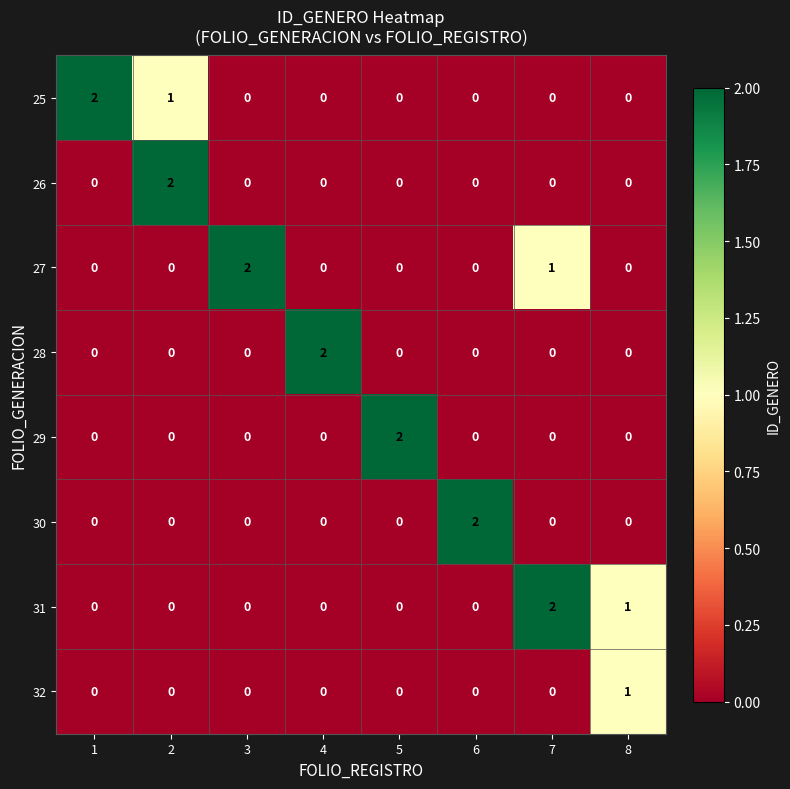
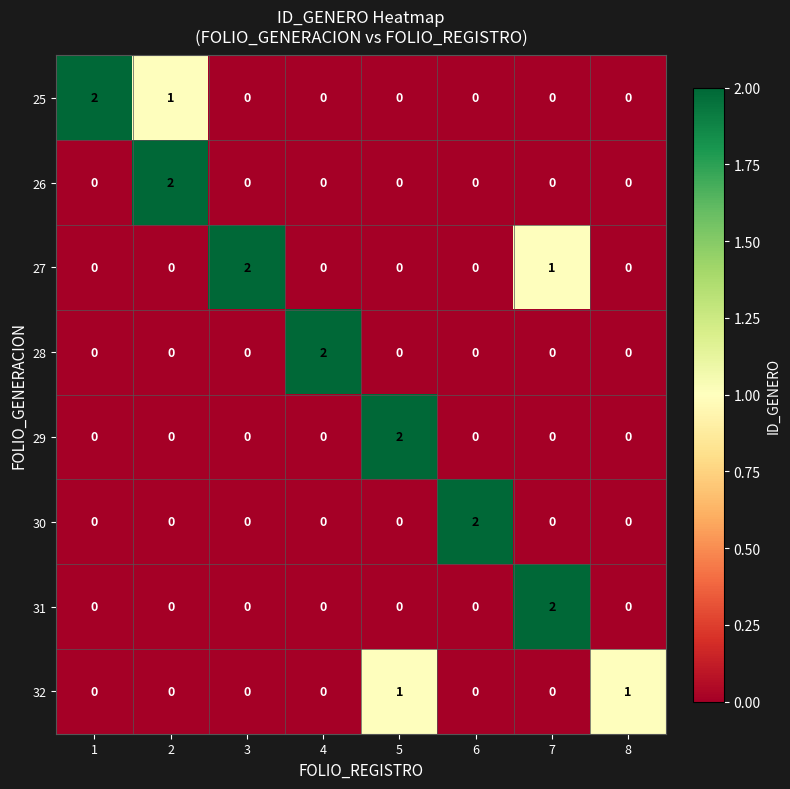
31, 8: 1 -> 0
32, 5: 0 -> 1
